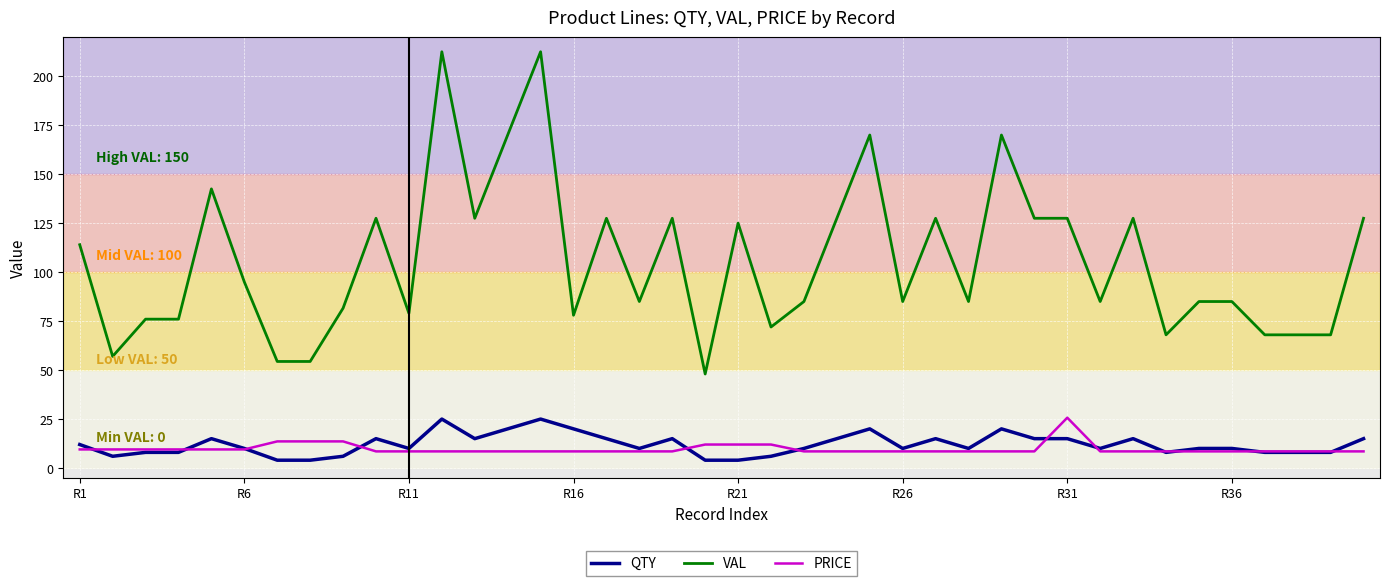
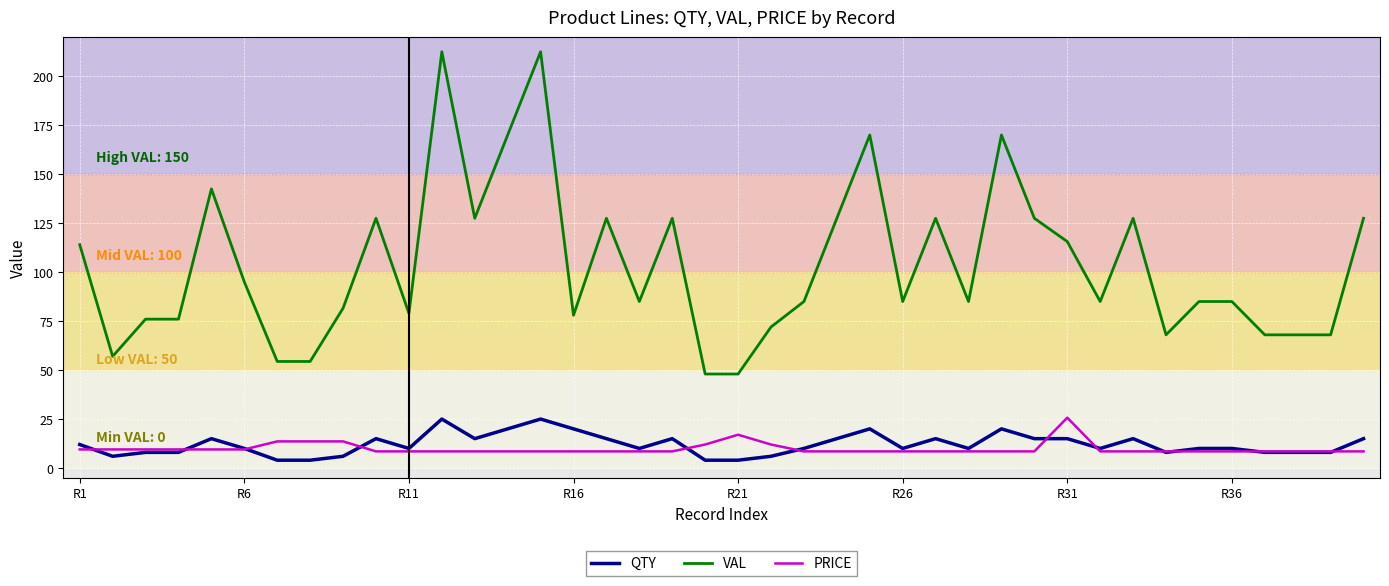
VAL, R21: 125 -> 48
PRICE, R21: 12 -> 17
VAL, R31: 128 -> 116
